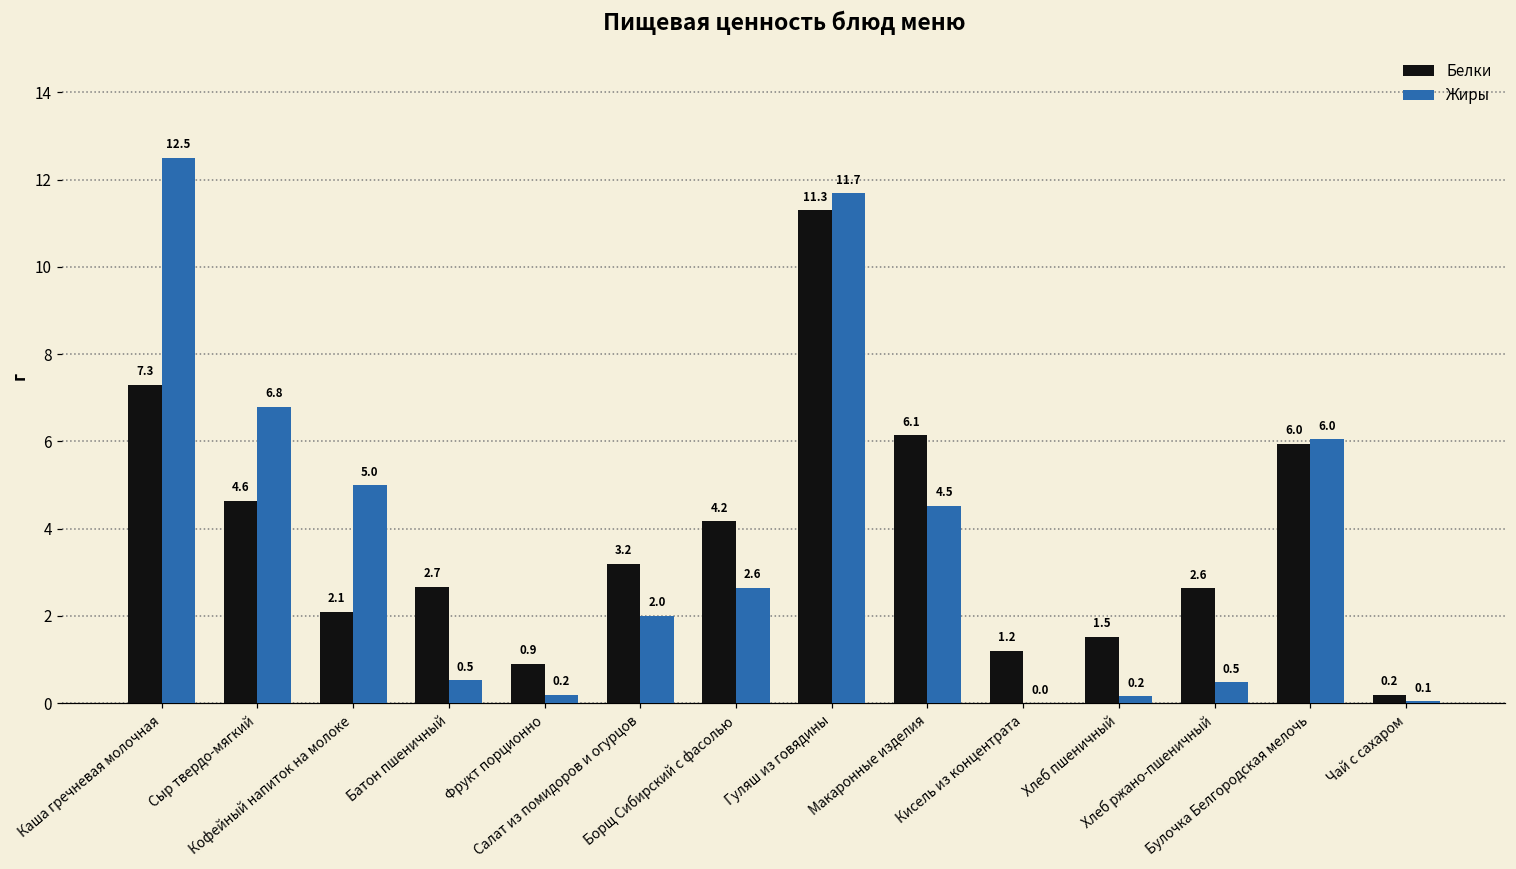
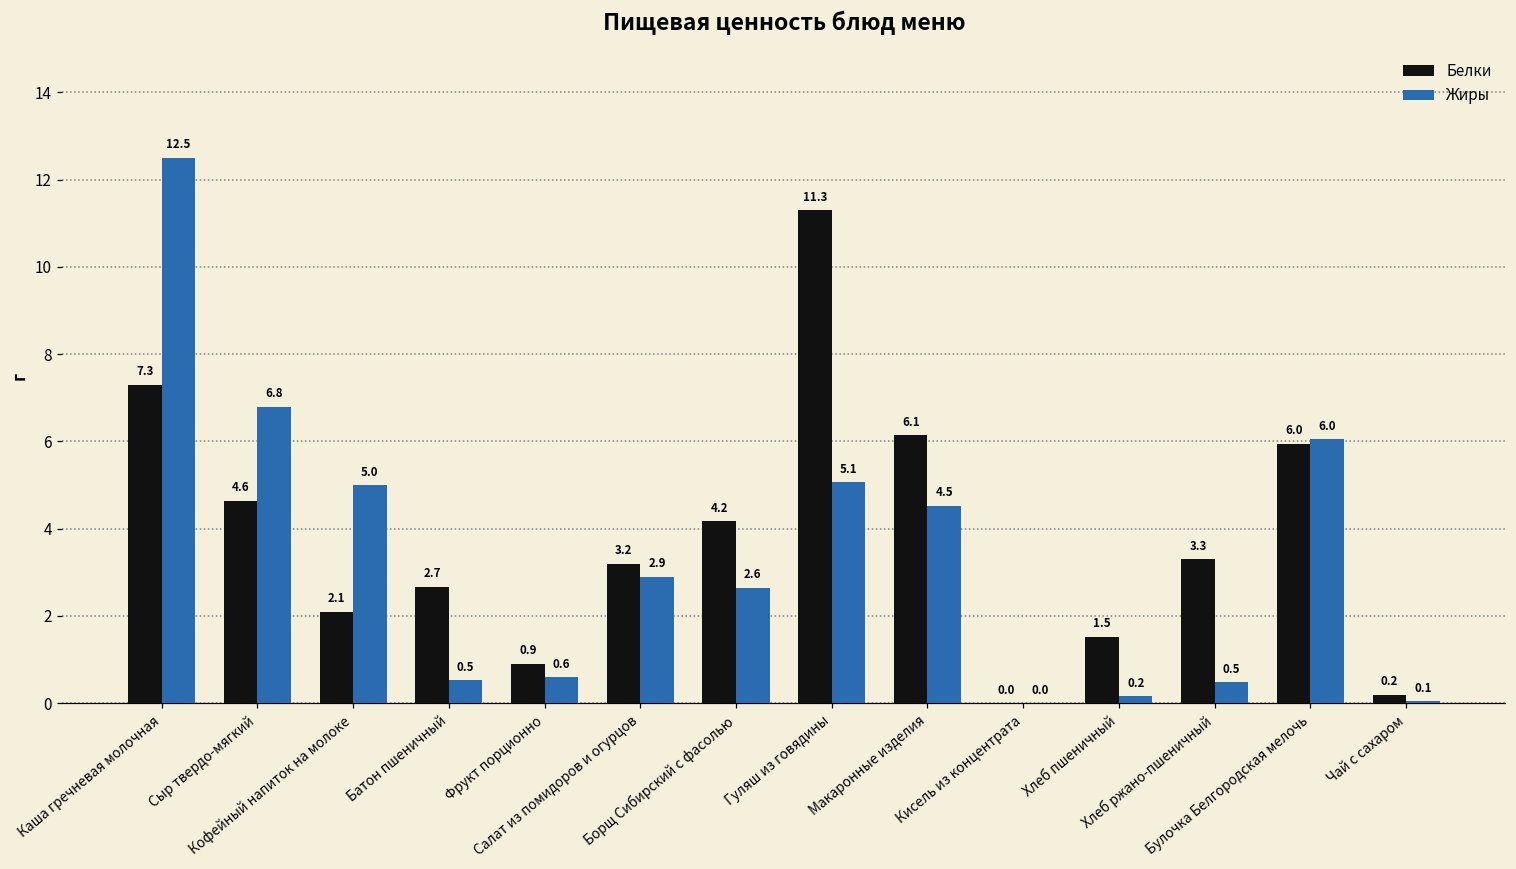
Жиры, Фрукт порционно: 0.2 -> 0.6
Жиры, Салат из помидоров и огурцов: 2.0 -> 2.9
Жиры, Гуляш из говядины: 11.7 -> 5.1
Белки, Кисель из концентрата: 1.2 -> 0.0
Белки, Хлеб ржано-пшеничный: 2.6 -> 3.3
